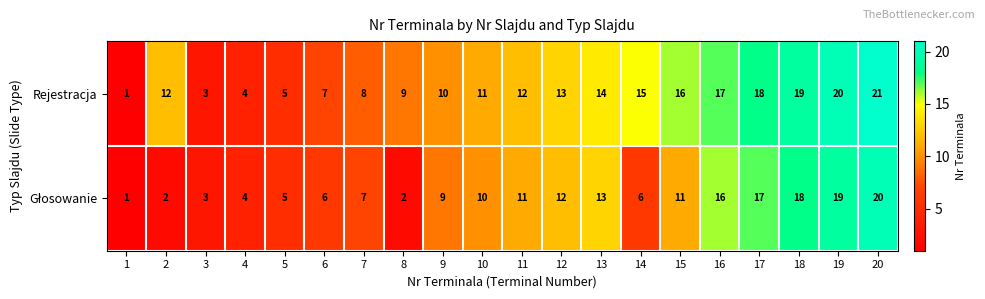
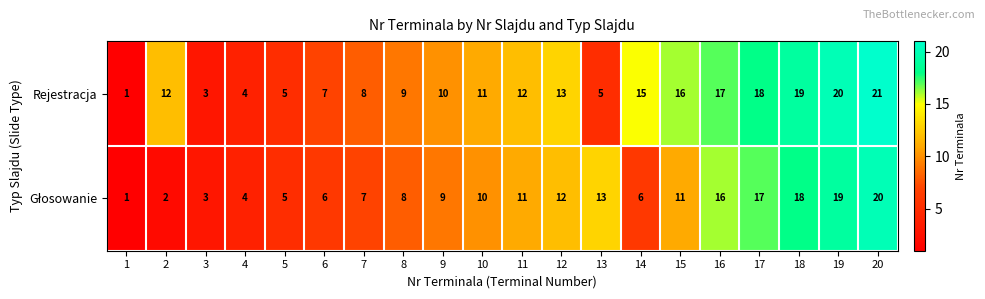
Rejestracja, 13: 14 -> 5
Głosowanie, 8: 2 -> 8
